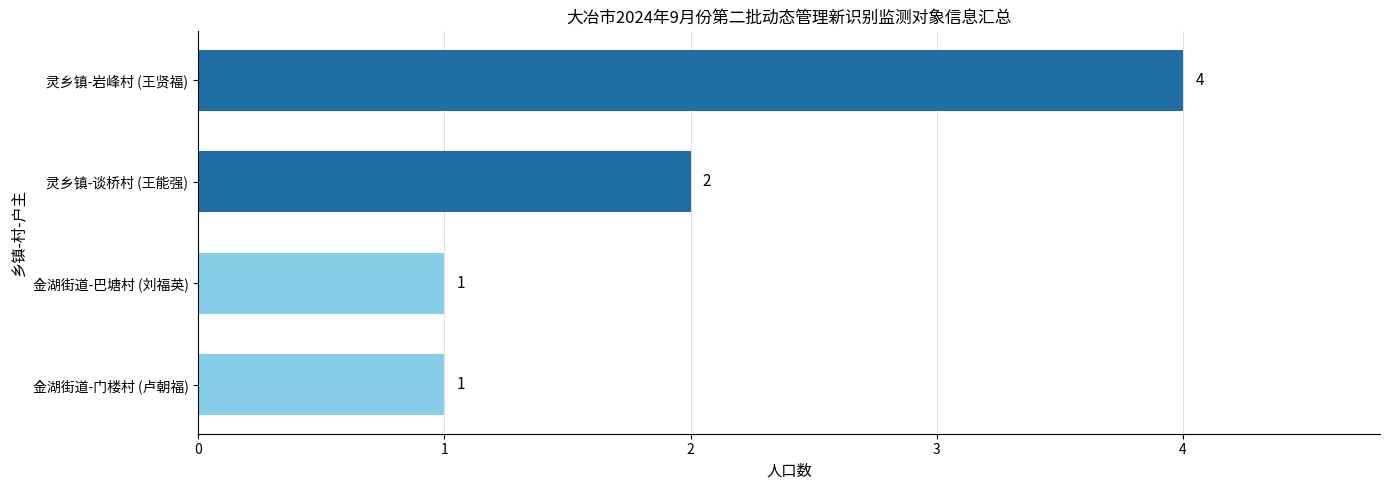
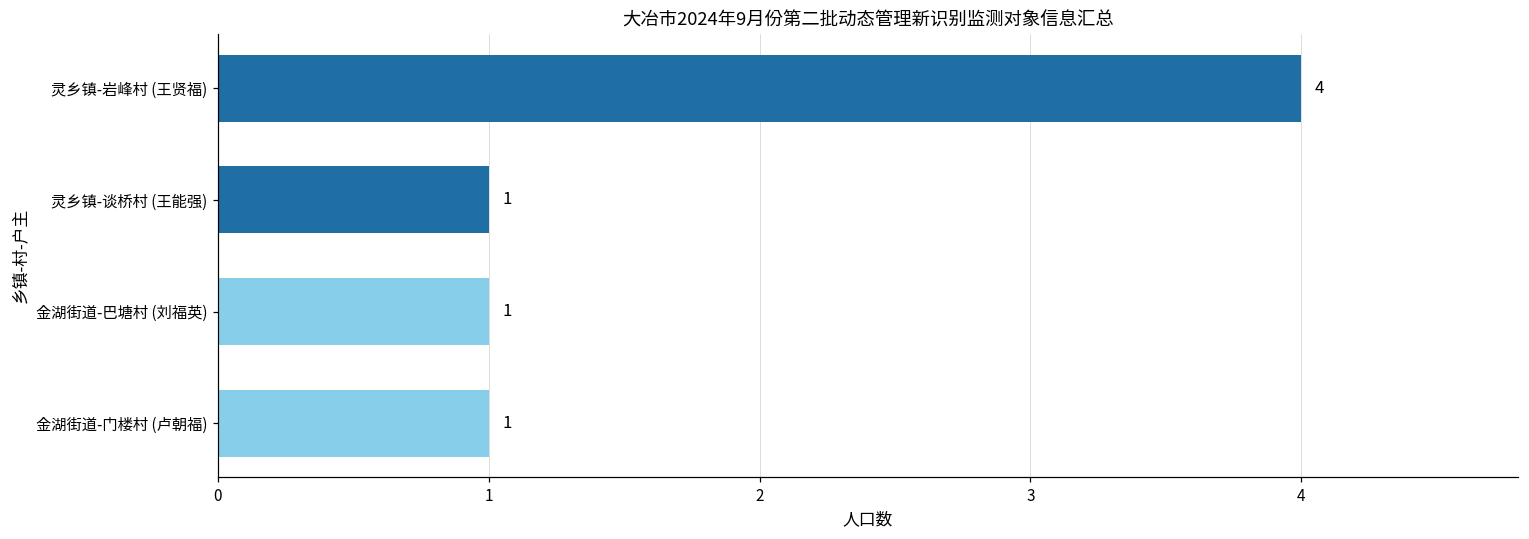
灵乡镇-谈桥村 (王能强): 2 -> 1
